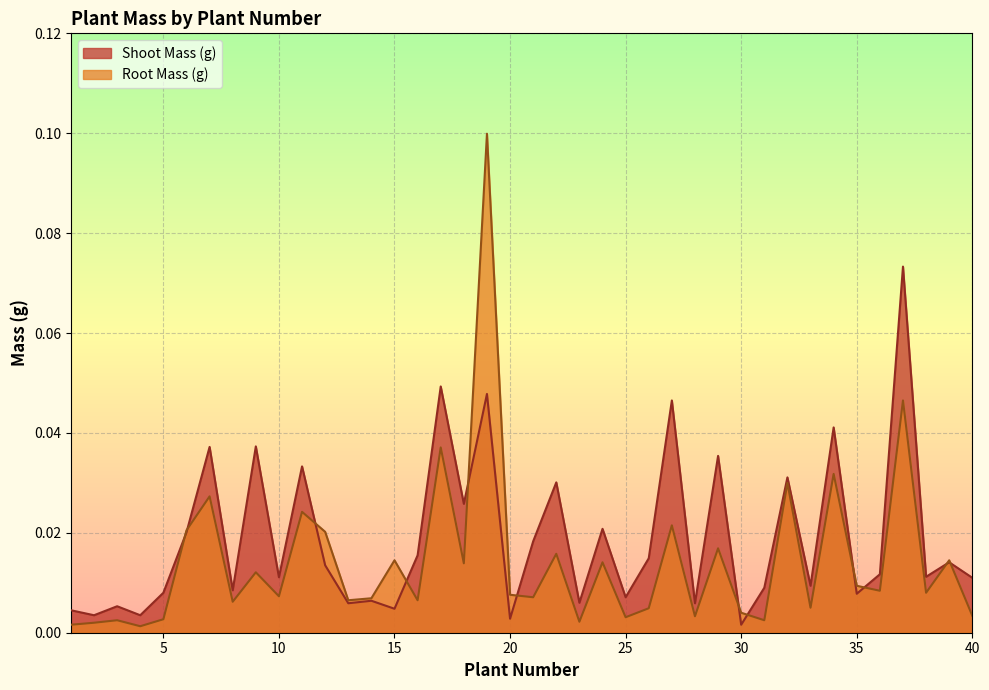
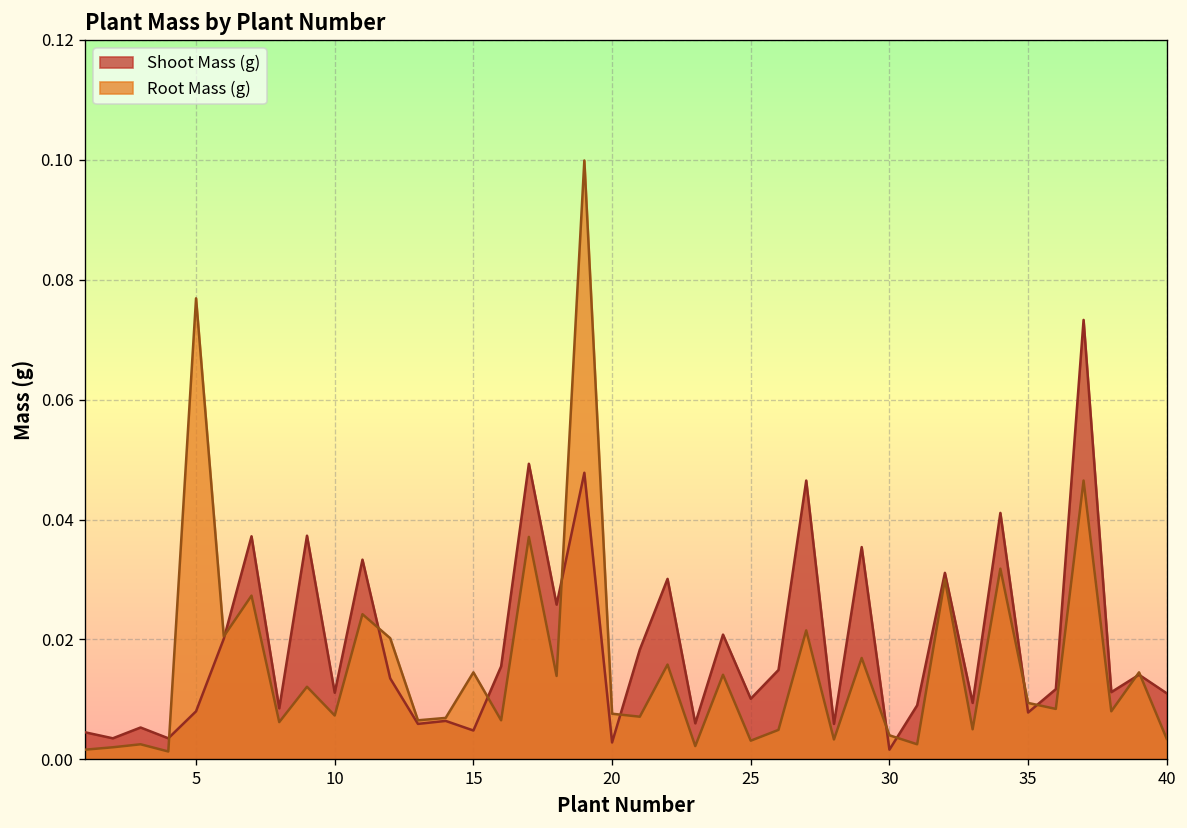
Root Mass (g), 5: 0.003 -> 0.077
Shoot Mass (g), 25: 0.007 -> 0.010
